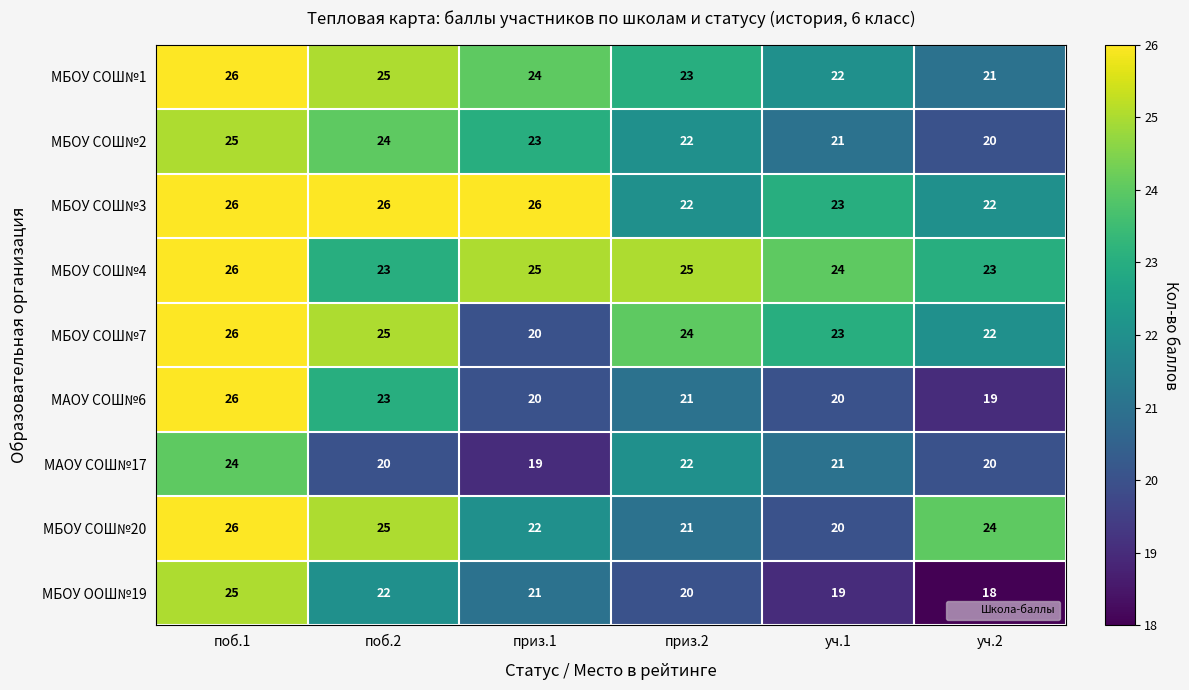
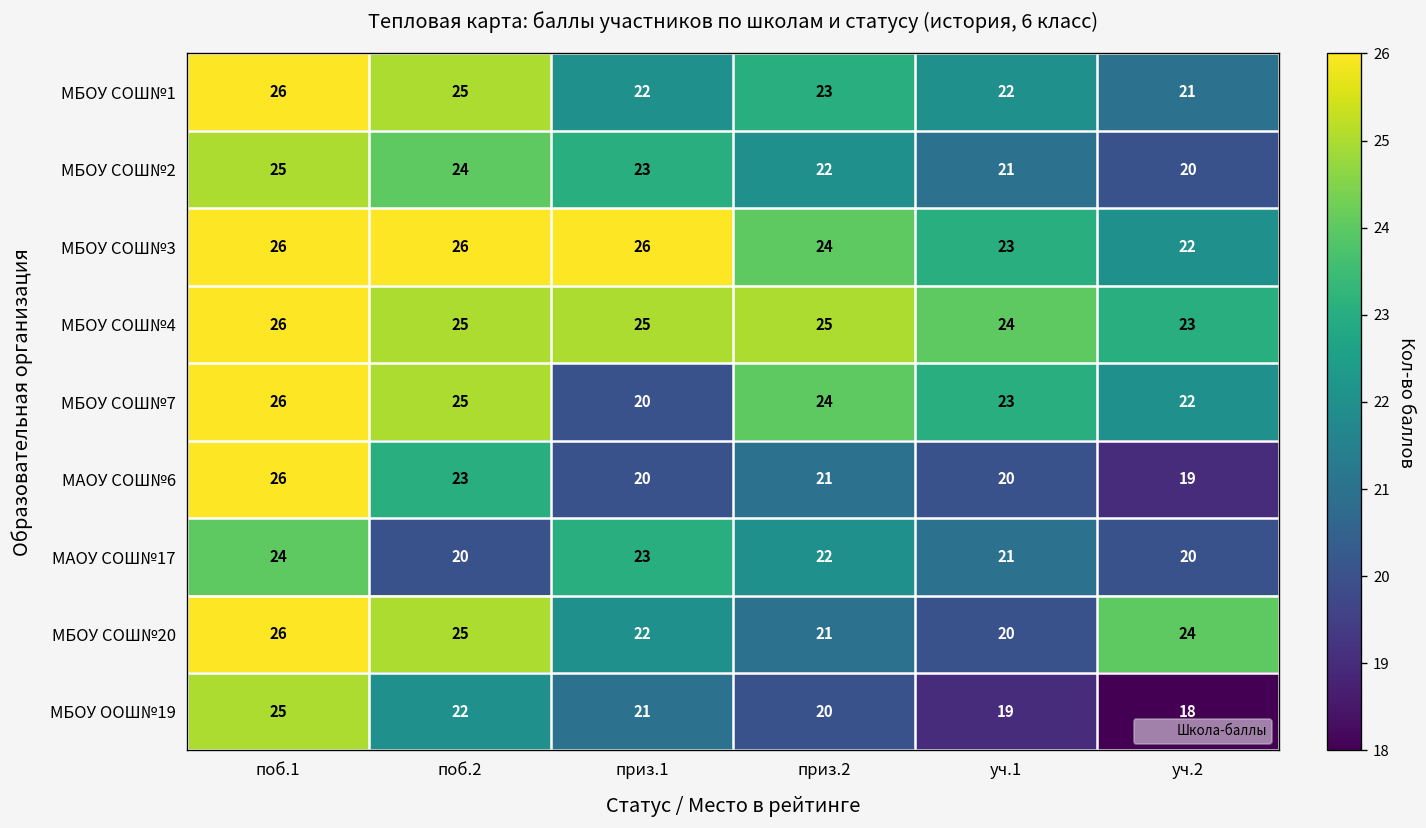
МБОУ СОШ№1, приз.1: 24 -> 22
МБОУ СОШ№3, приз.2: 22 -> 24
МБОУ СОШ№4, поб.2: 23 -> 25
МАОУ СОШ№17, приз.1: 19 -> 23
